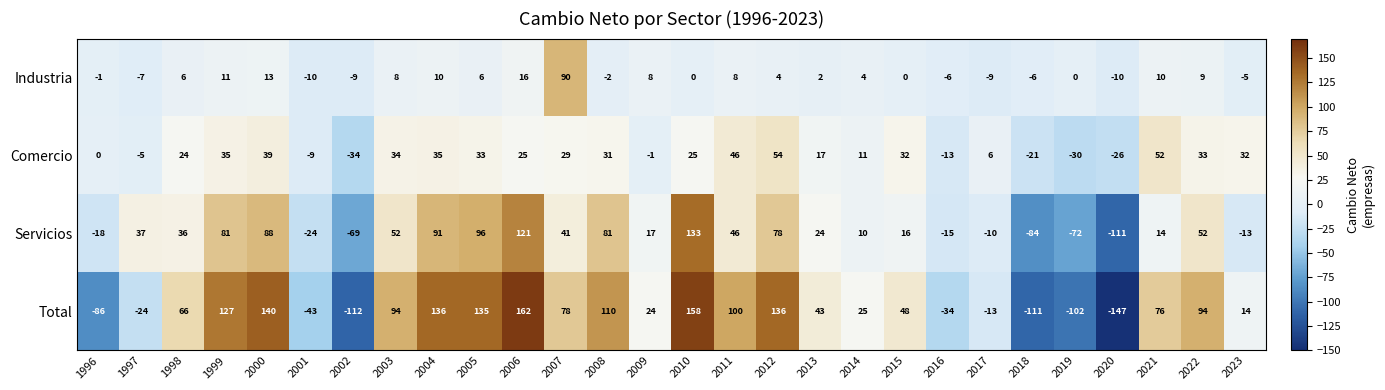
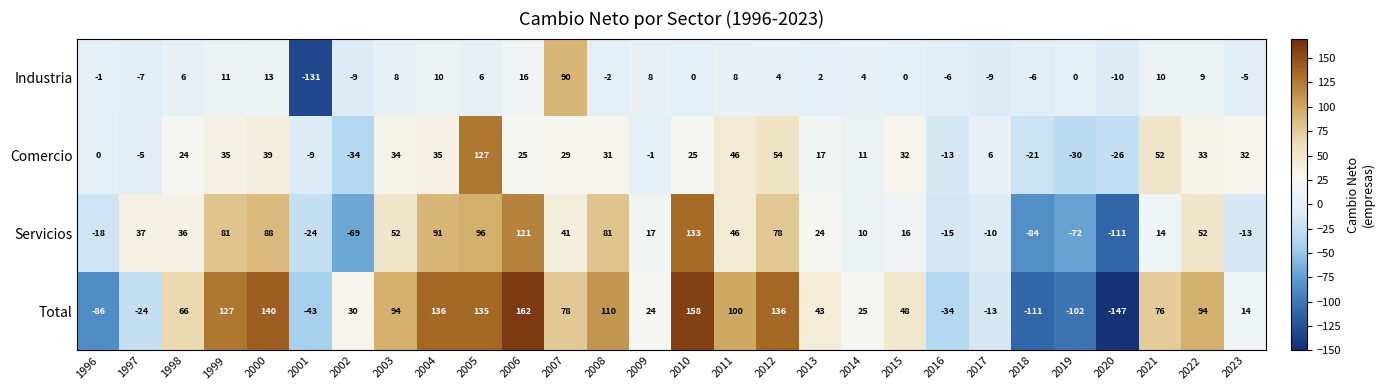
Industria, 2001: -10 -> -131
Comercio, 2005: 33 -> 127
Total, 2002: -112 -> 30
